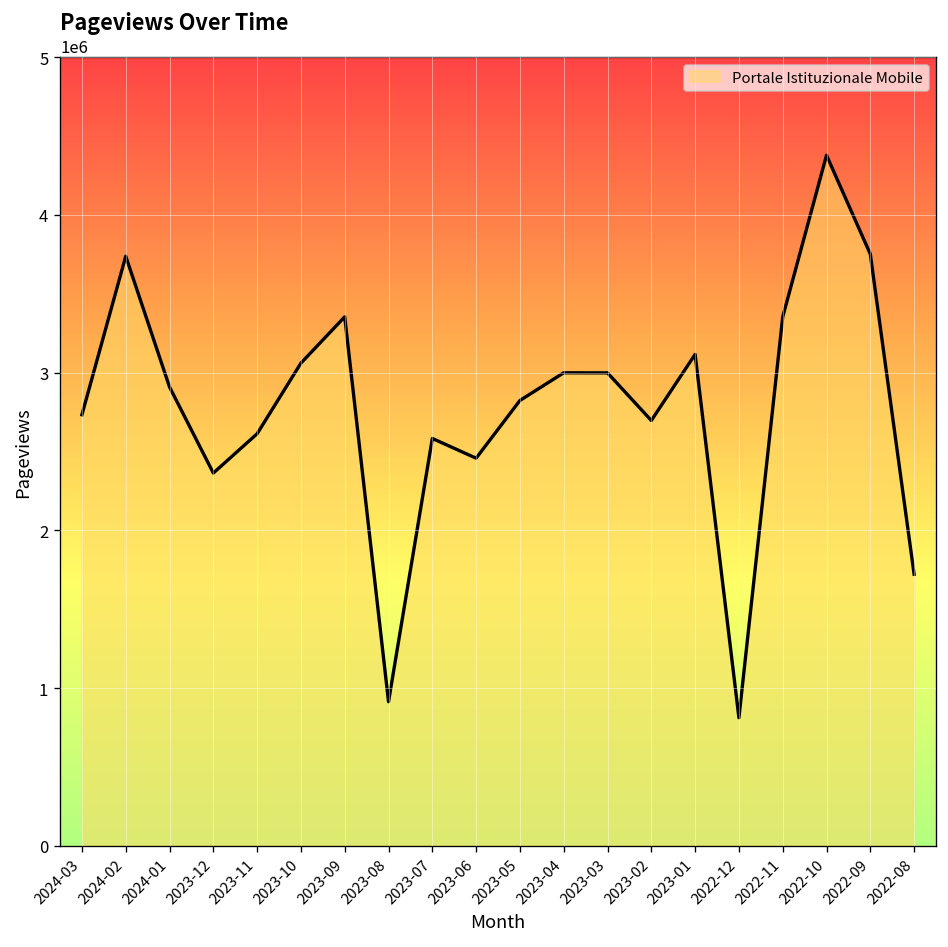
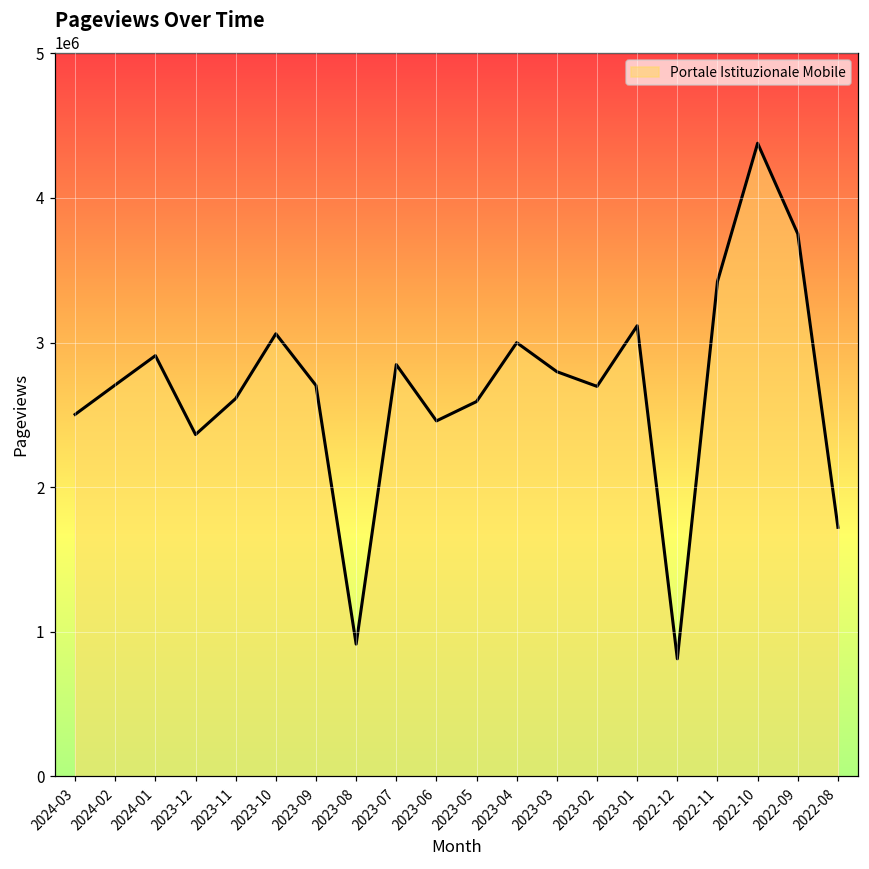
2024-03: 2730000 -> 2500000
2024-02: 3740000 -> 2710000
2023-09: 3350000 -> 2700000
2023-07: 2580000 -> 2850000
2023-05: 2820000 -> 2590000
2023-03: 3000000 -> 2800000
2022-11: 3350000 -> 3420000
